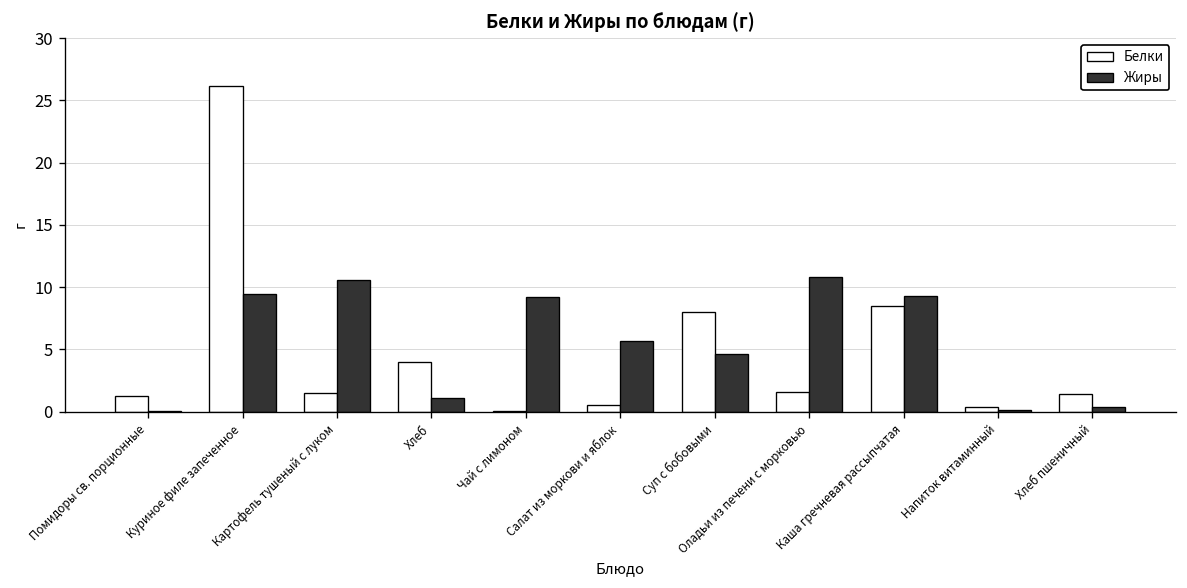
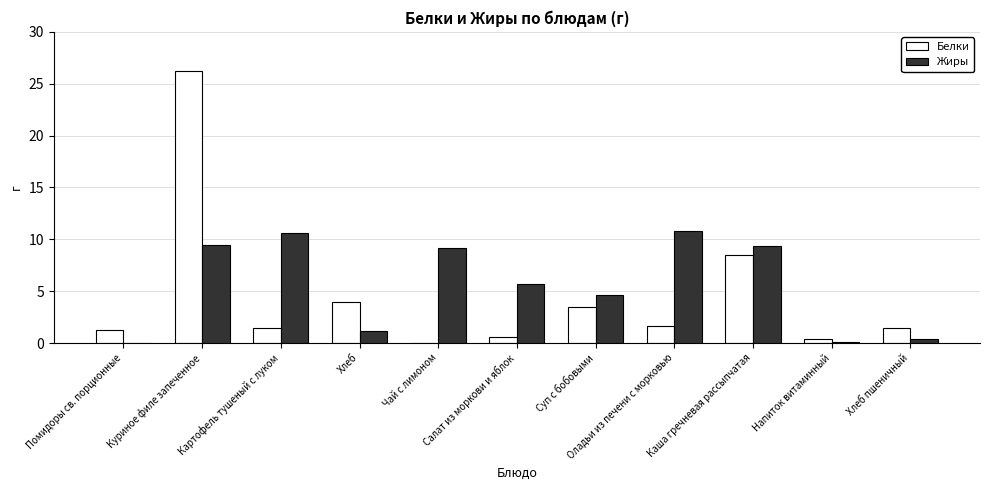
Белки, Суп с бобовыми: 8.0 -> 3.5
